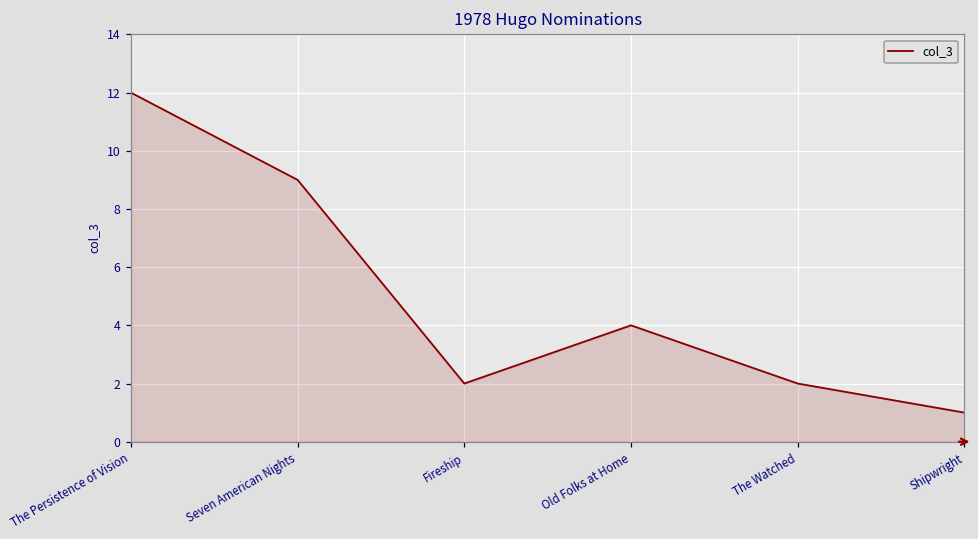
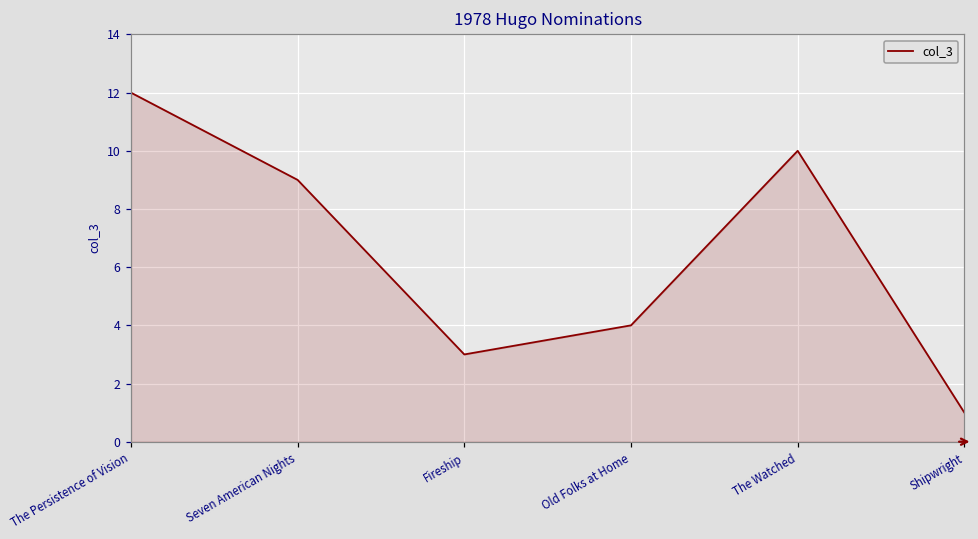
Fireship: 2 -> 3
The Watched: 2 -> 10
